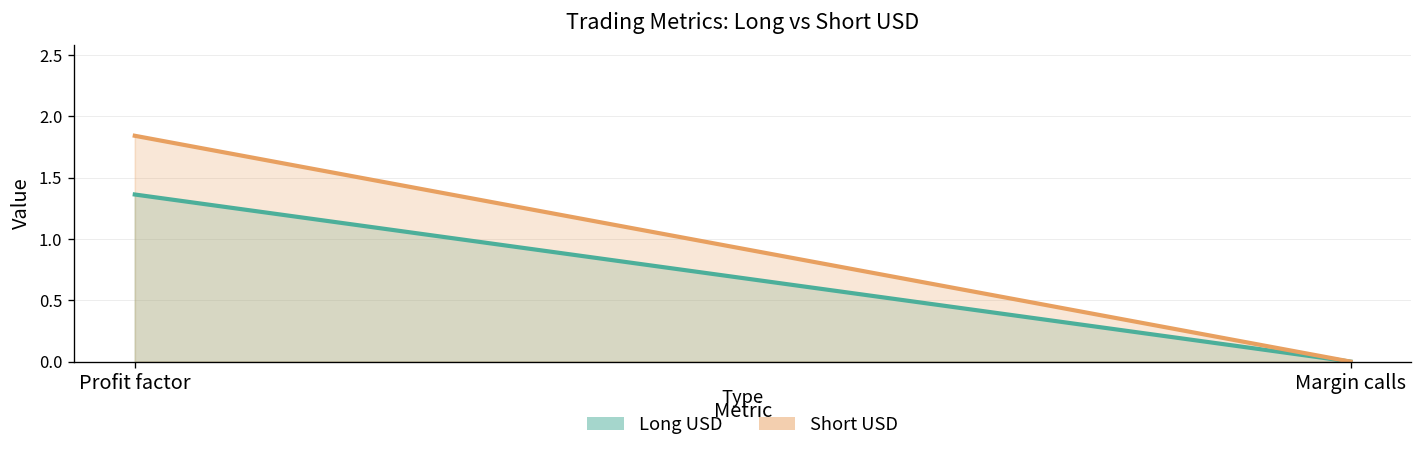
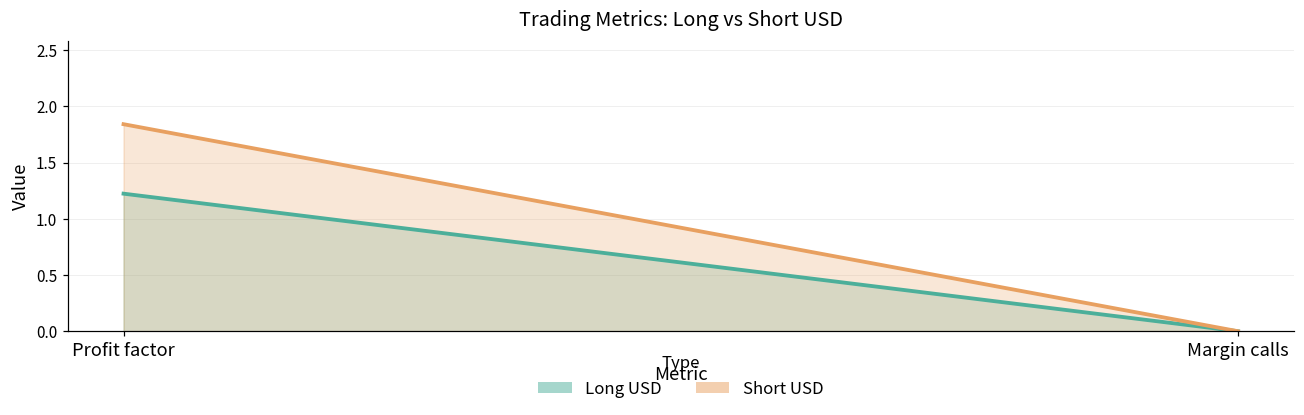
Long USD, Profit factor: 1.36 -> 1.22
